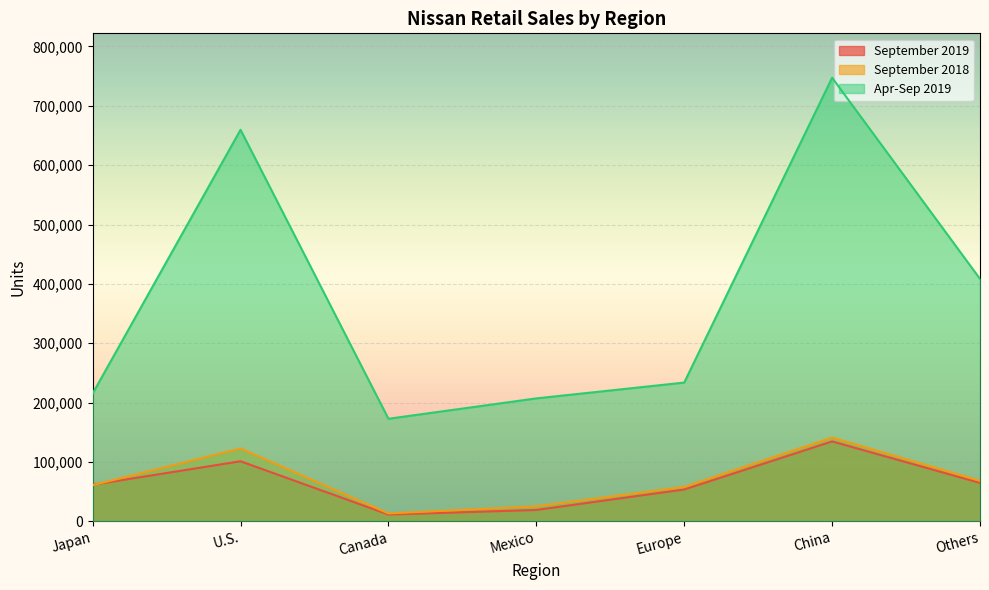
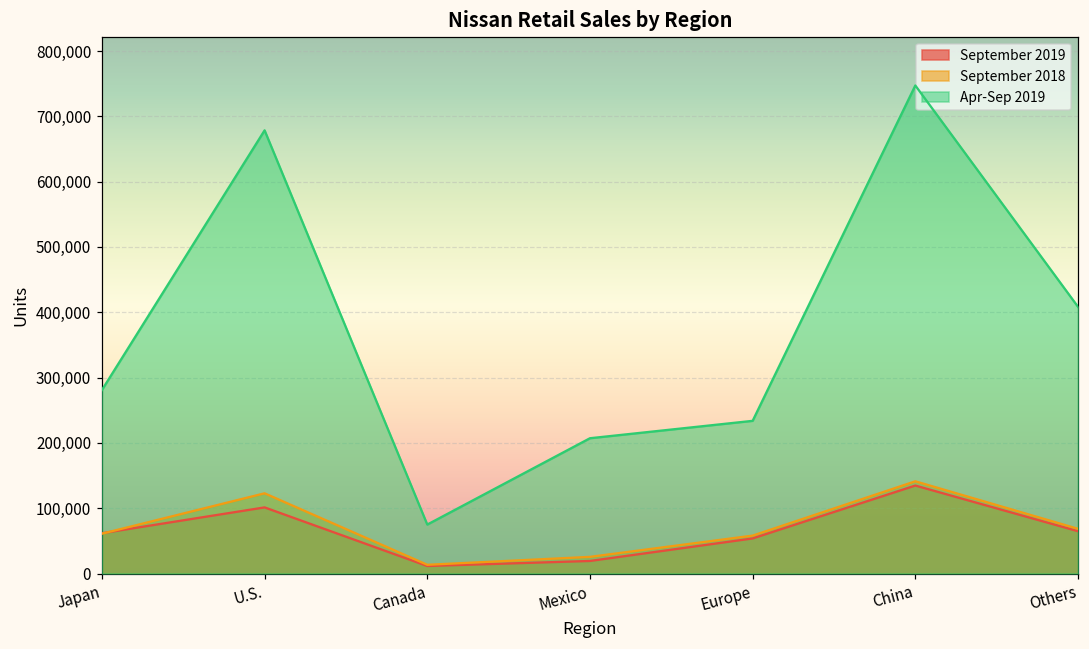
Apr-Sep 2019, Japan: 220,000 -> 280,000
Apr-Sep 2019, U.S.: 660,000 -> 680,000
Apr-Sep 2019, Canada: 170,000 -> 70,000
